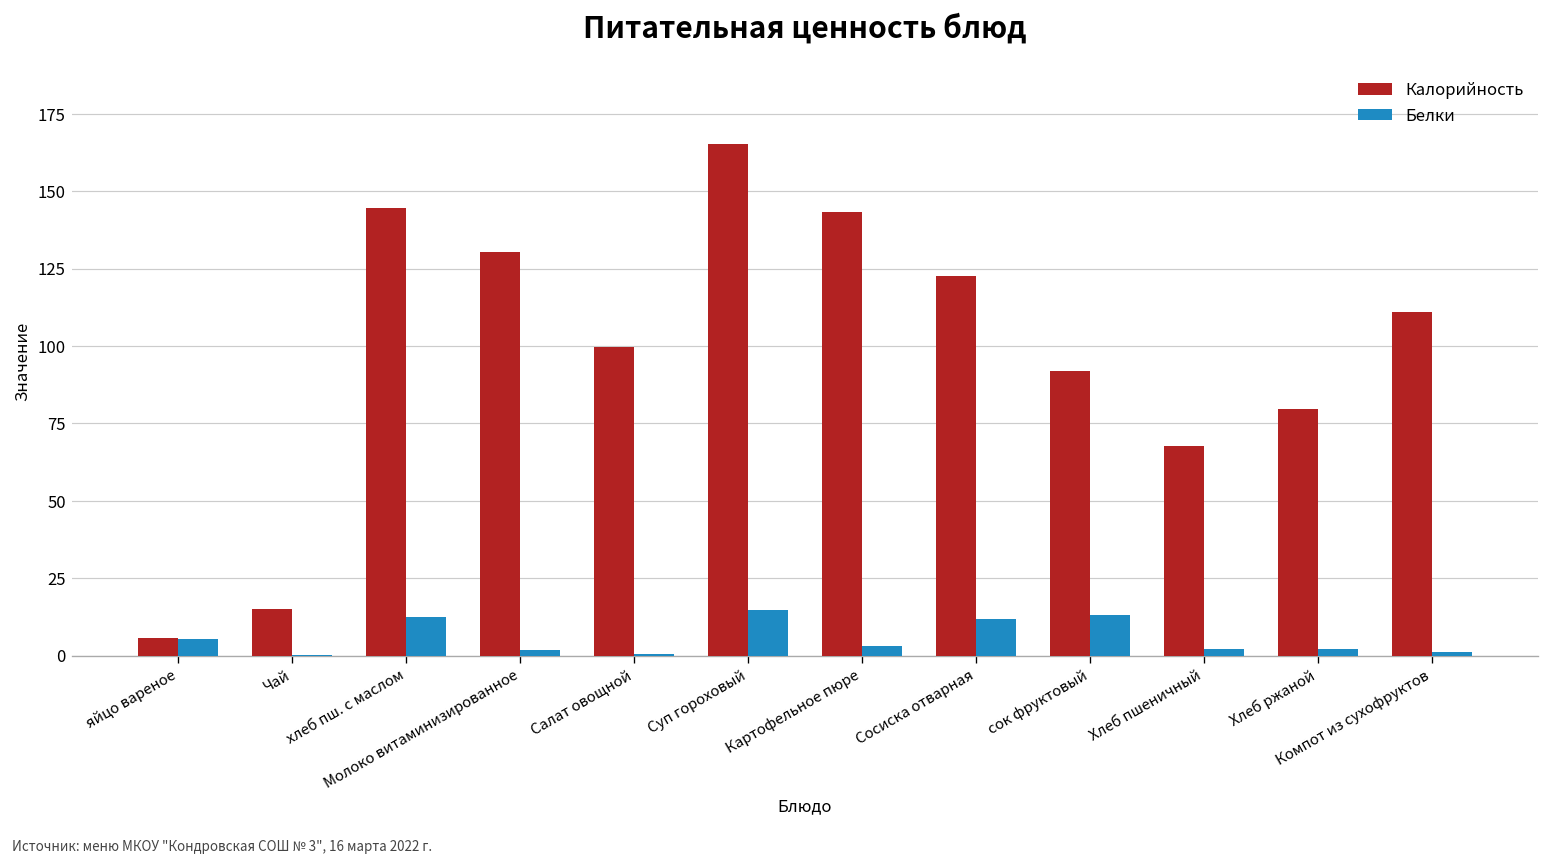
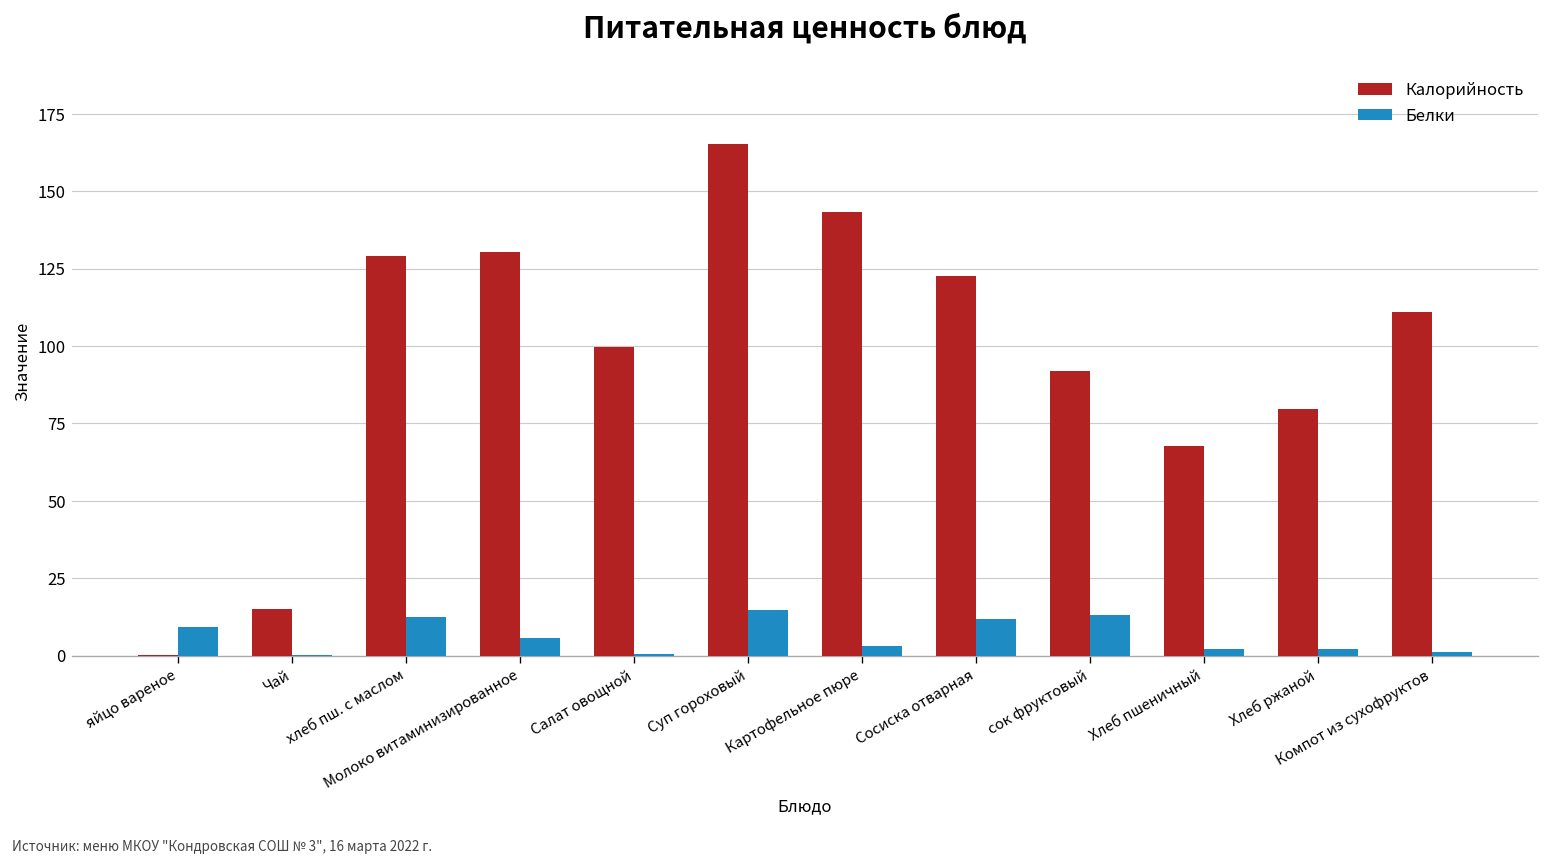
Калорийность, яйцо вареное: 6 -> 0
Белки, яйцо вареное: 6 -> 9
Калорийность, хлеб пш. с маслом: 145 -> 129
Белки, Молоко витаминизированное: 2 -> 6
